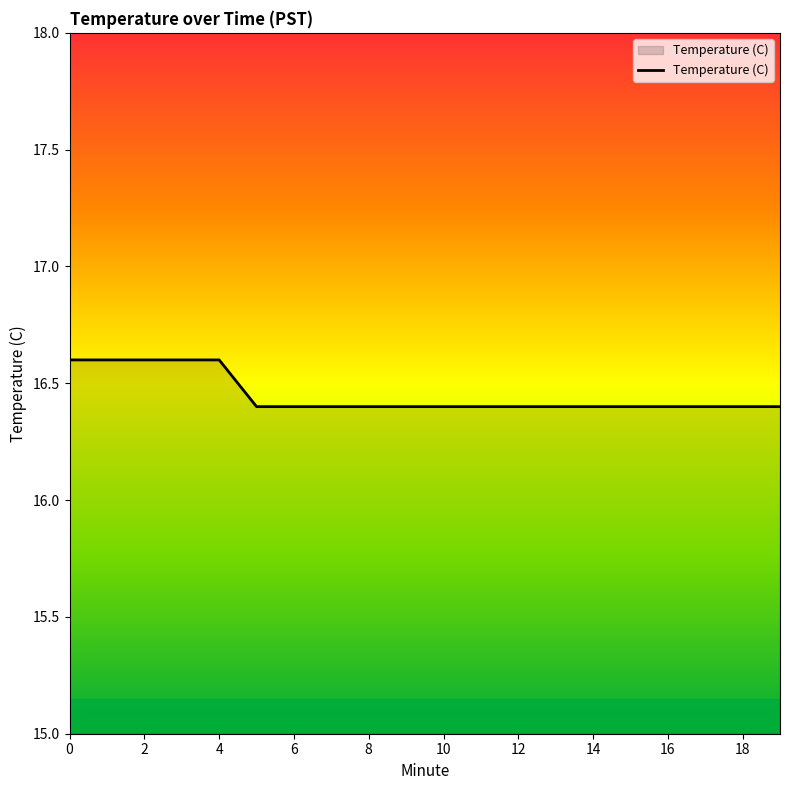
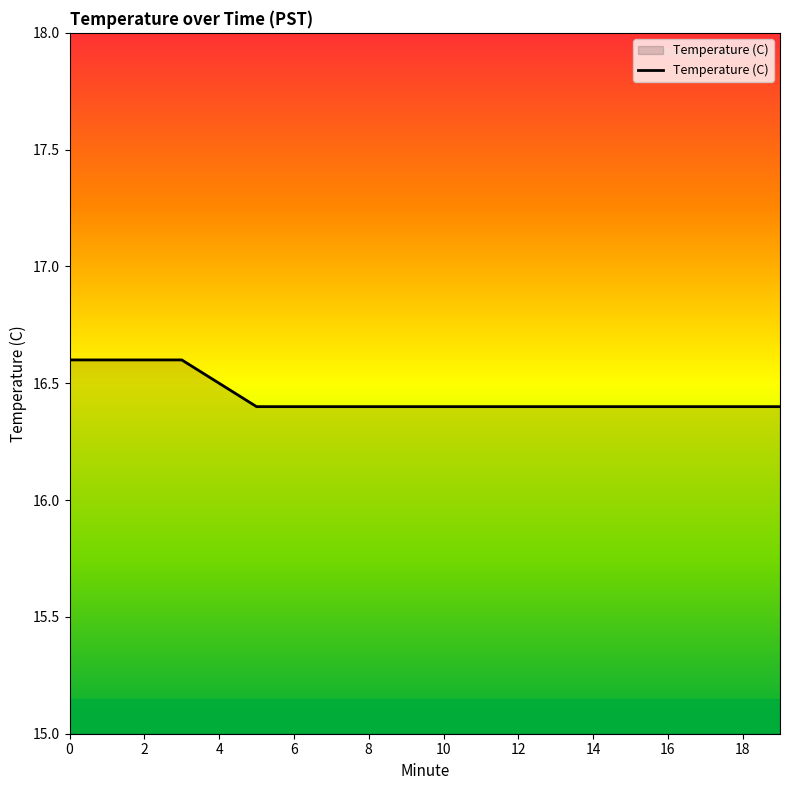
4: 16.6 -> 16.5
